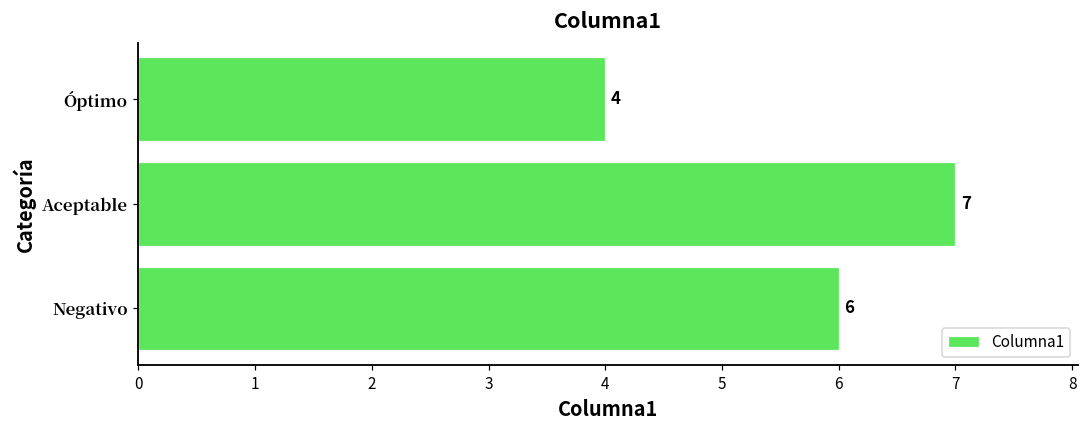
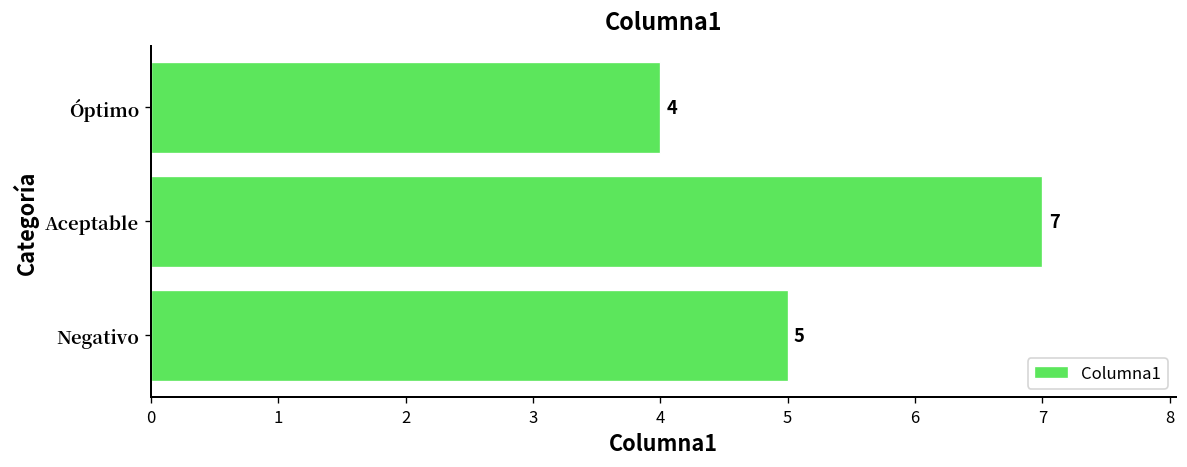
Negativo: 6 -> 5
